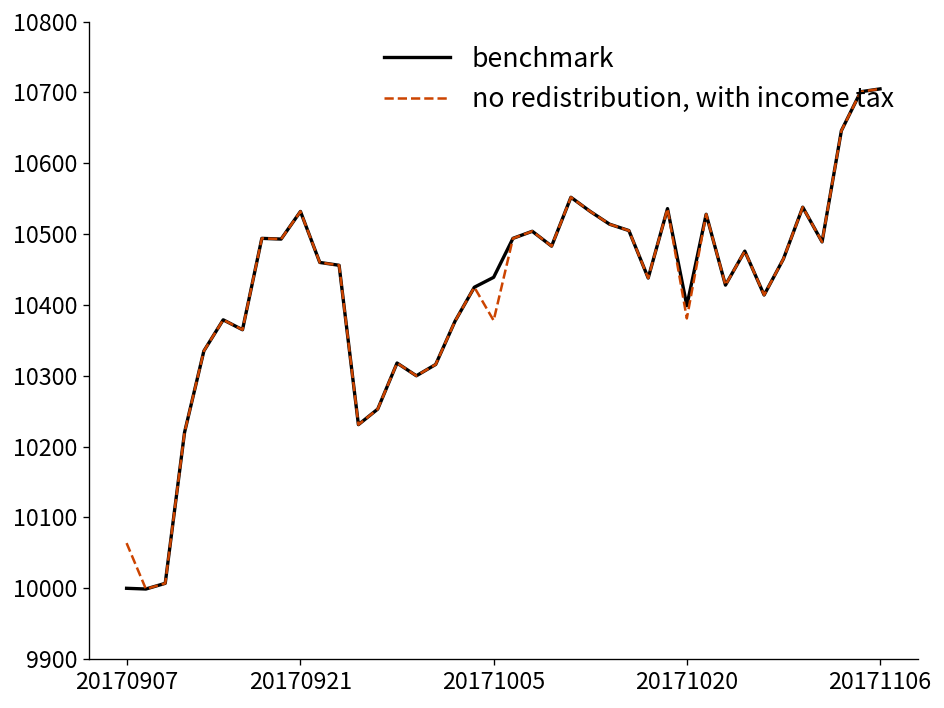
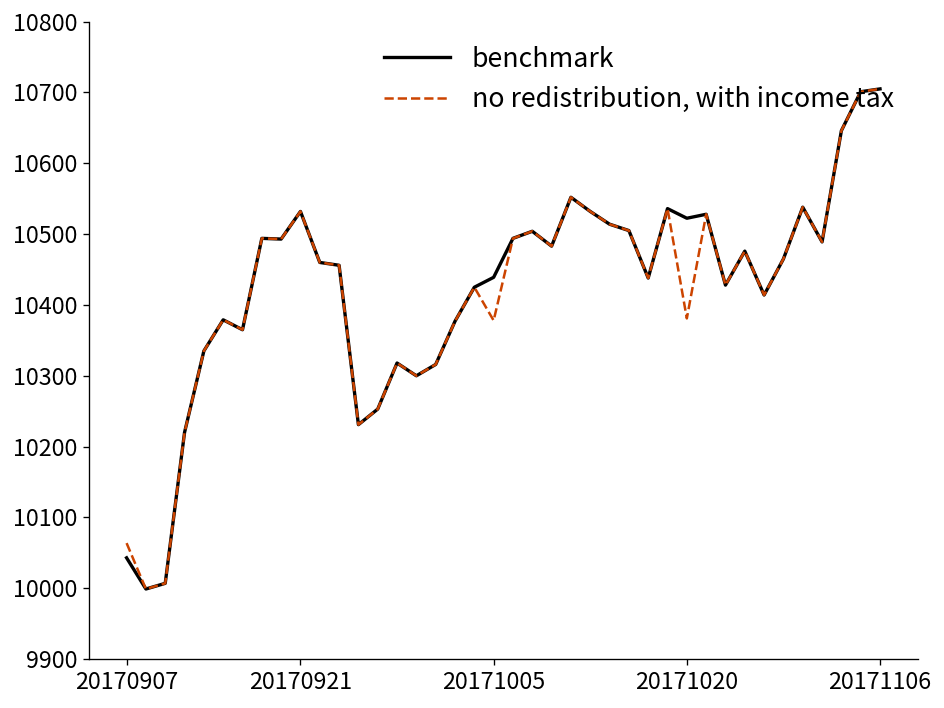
benchmark, 20170907: 10000 -> 10040
benchmark, 20171020: 10400 -> 10520
